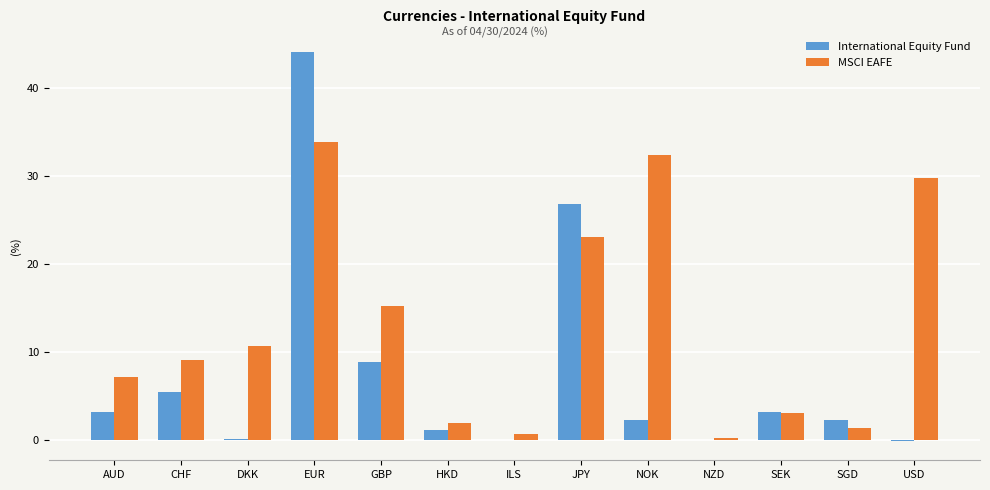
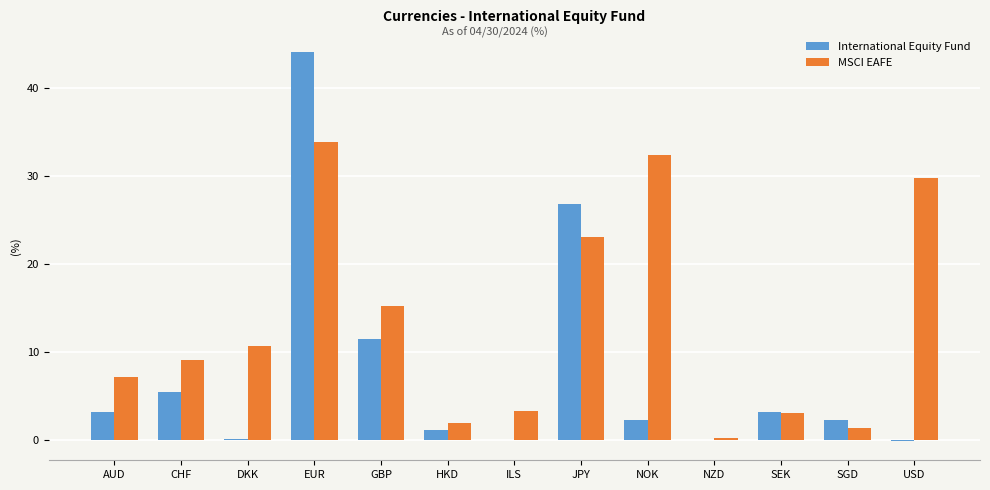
International Equity Fund, GBP: 9 -> 12
MSCI EAFE, ILS: 1 -> 3
